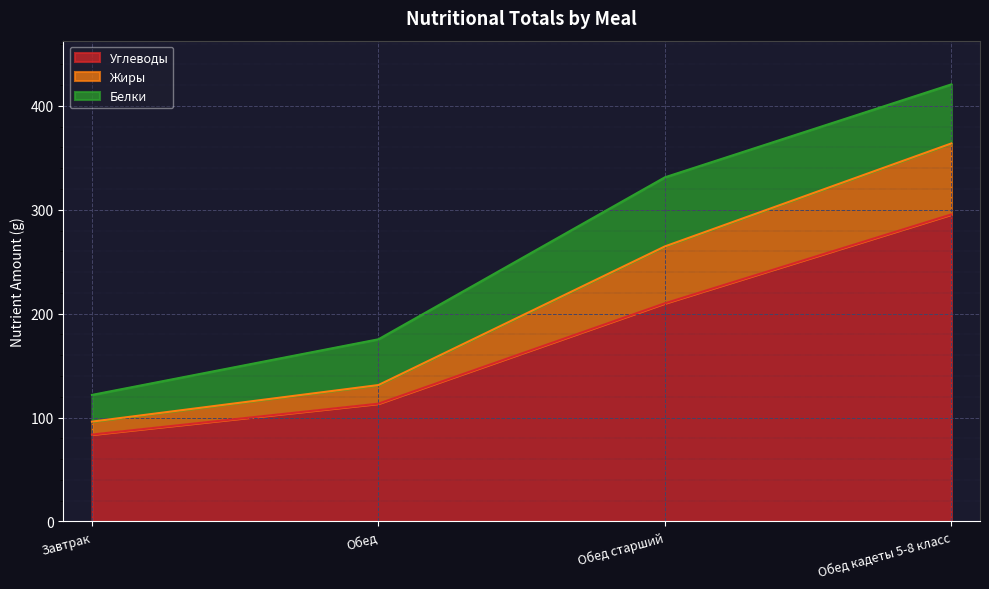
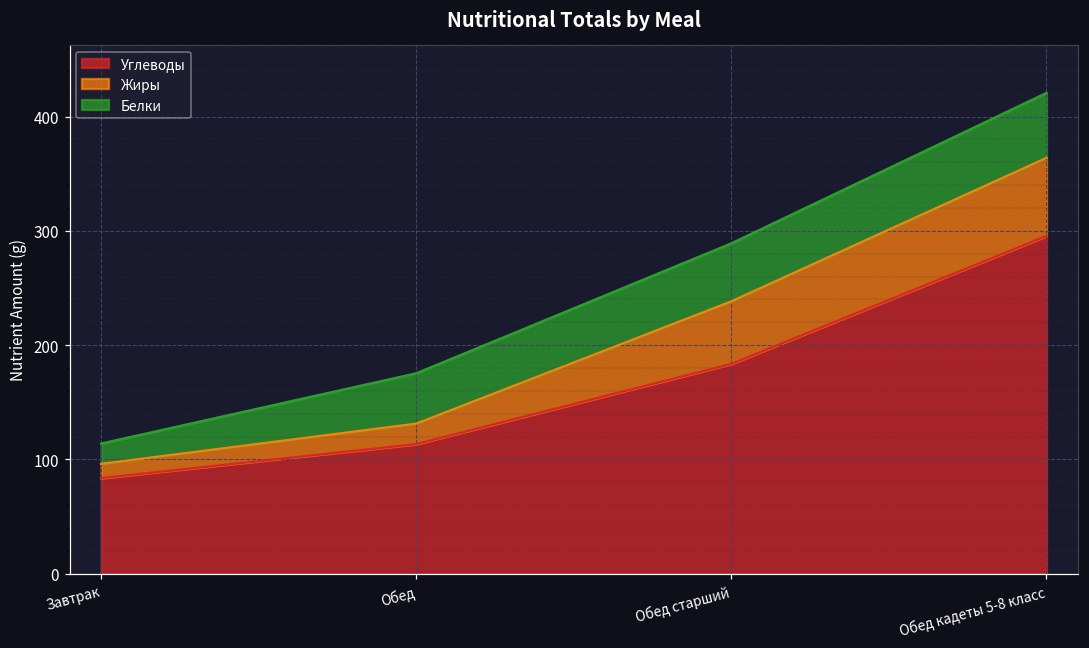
Белки, Завтрак: 26 -> 18
Углеводы, Обед старший: 210 -> 184
Белки, Обед старший: 67 -> 51
